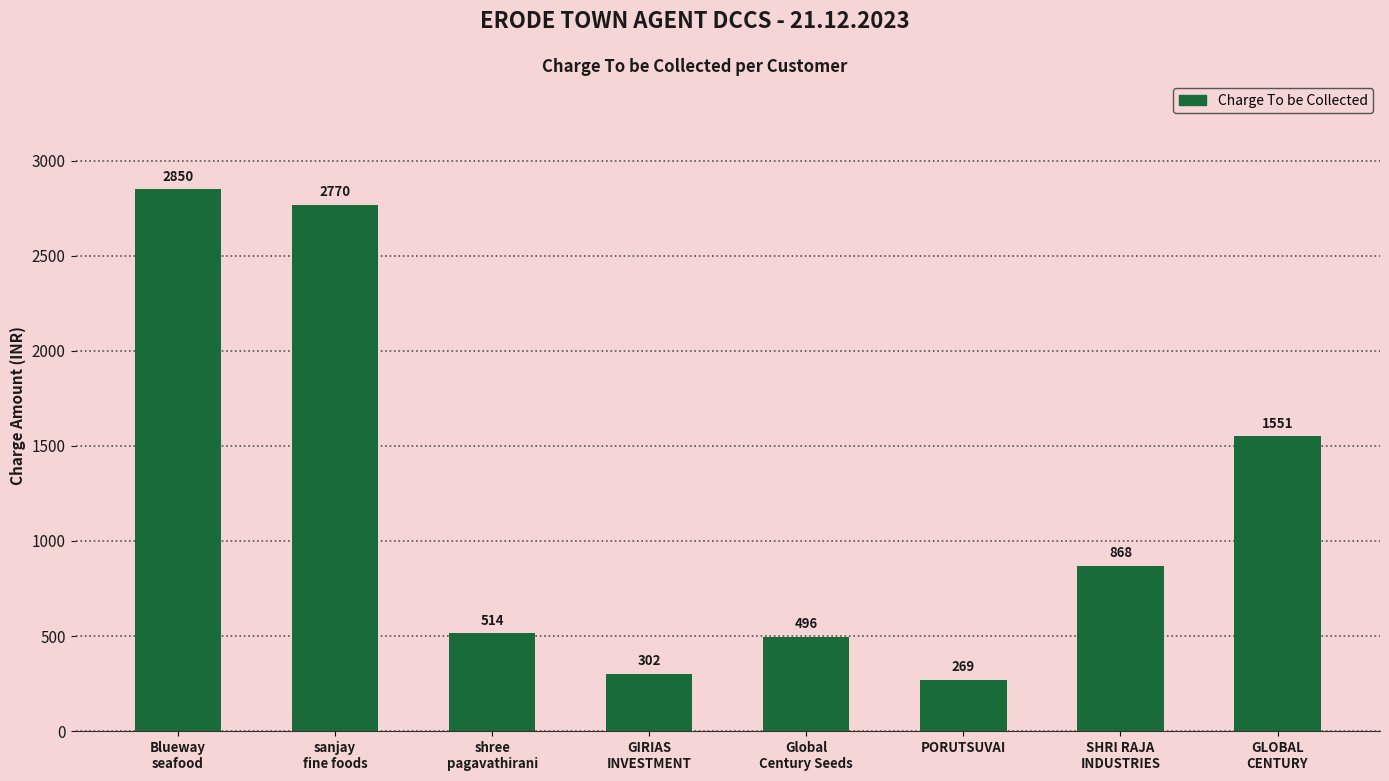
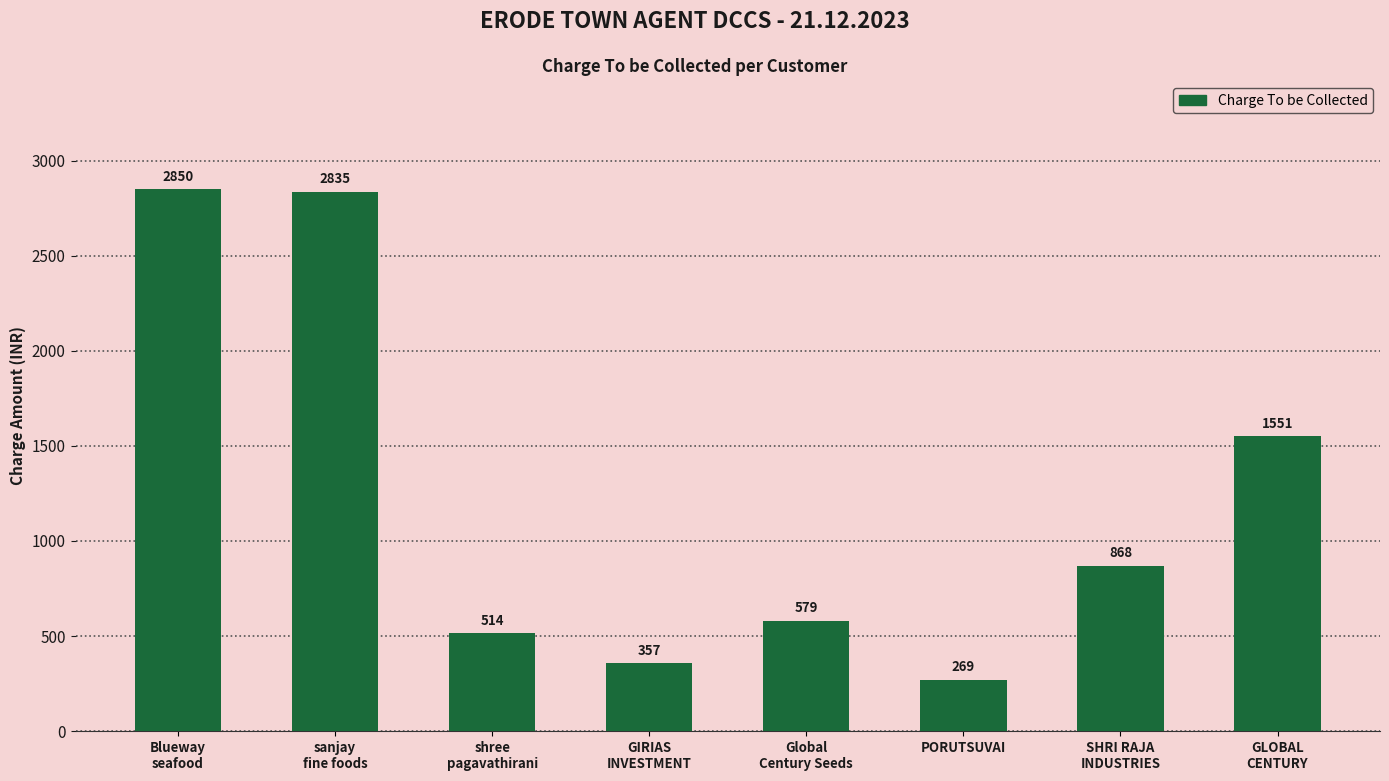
sanjay fine foods: 2770 -> 2835
GIRIAS INVESTMENT: 302 -> 357
Global Century Seeds: 496 -> 579
